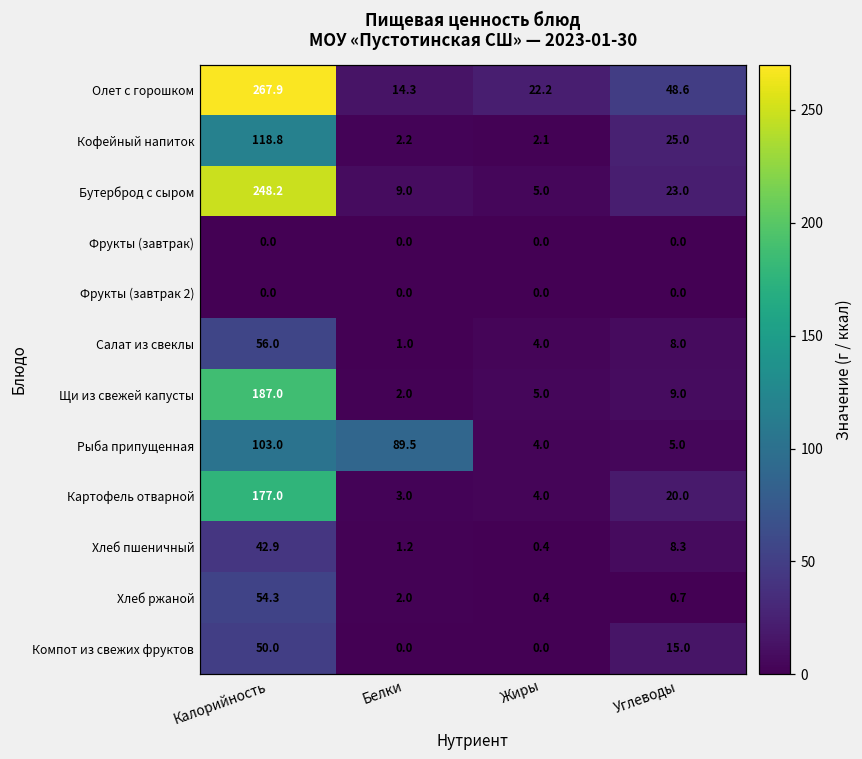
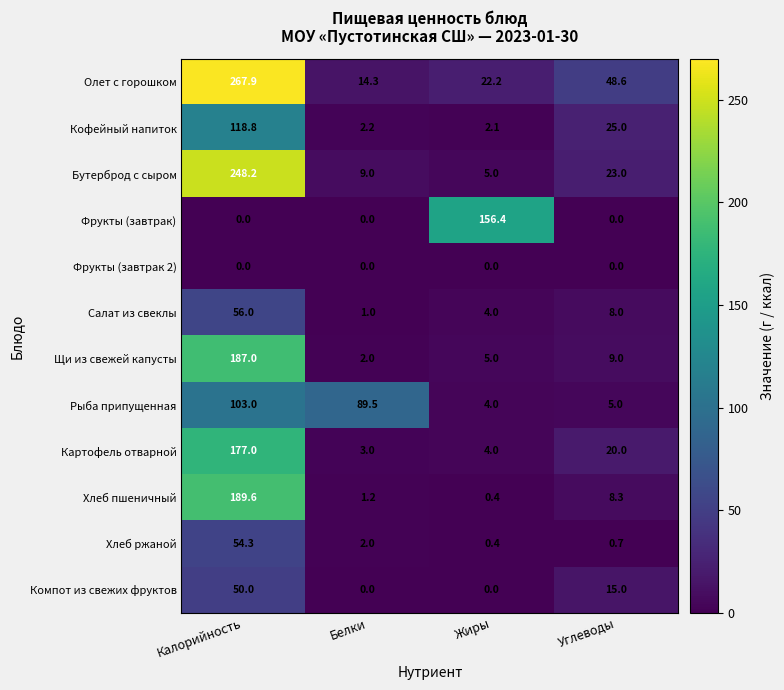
Фрукты (завтрак), Жиры: 0.0 -> 156.4
Хлеб пшеничный, Калорийность: 42.9 -> 189.6
